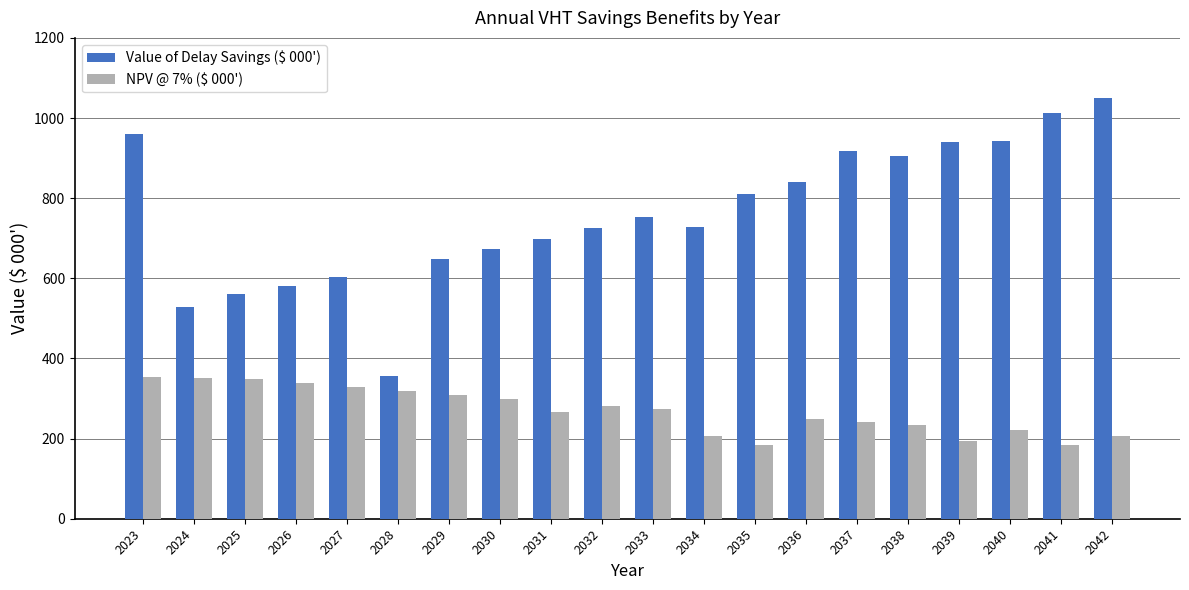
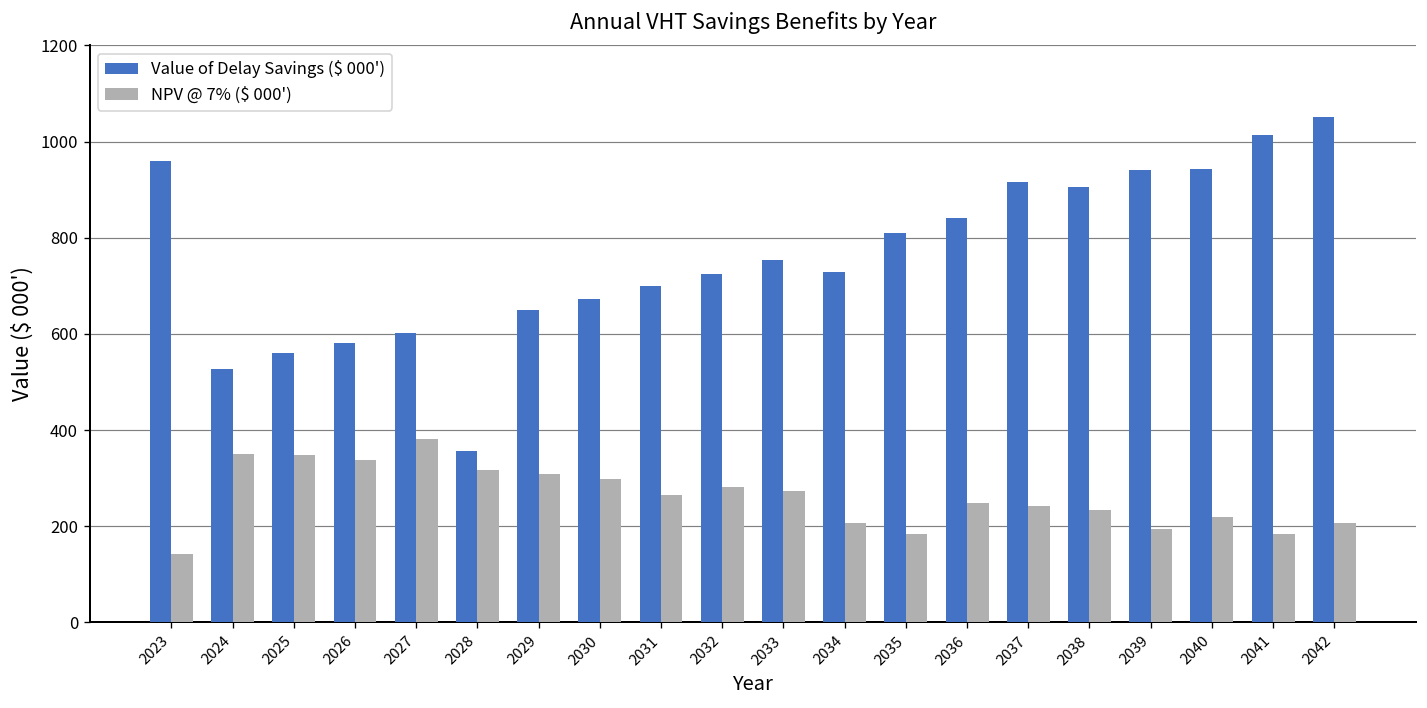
NPV @ 7% ($ 000'), 2023: 350 -> 140
NPV @ 7% ($ 000'), 2027: 330 -> 380
